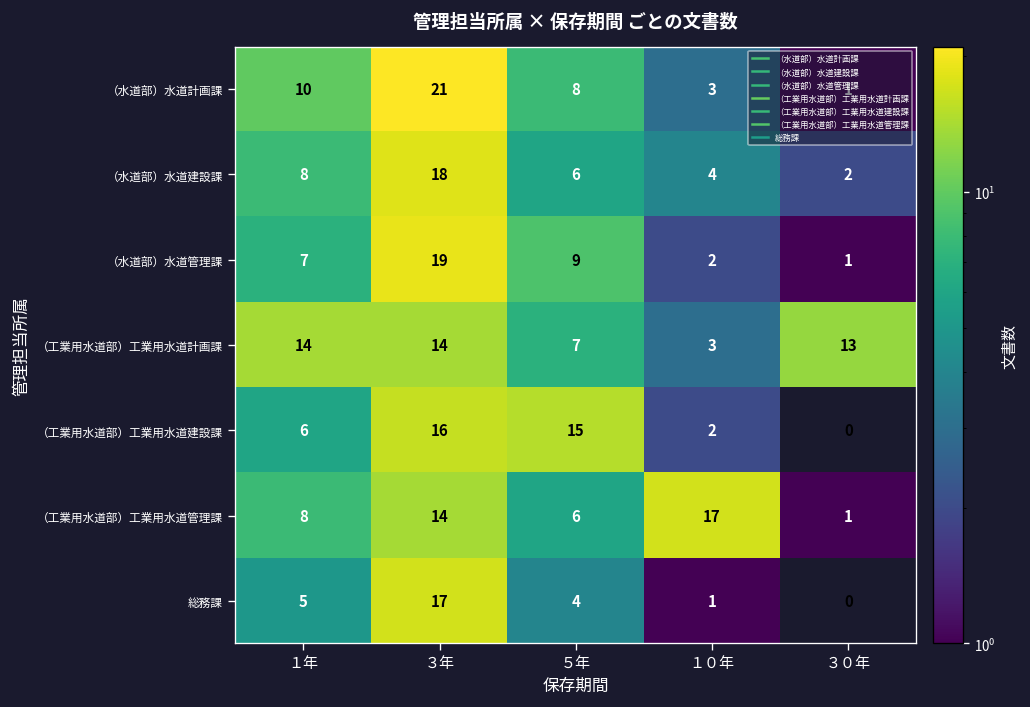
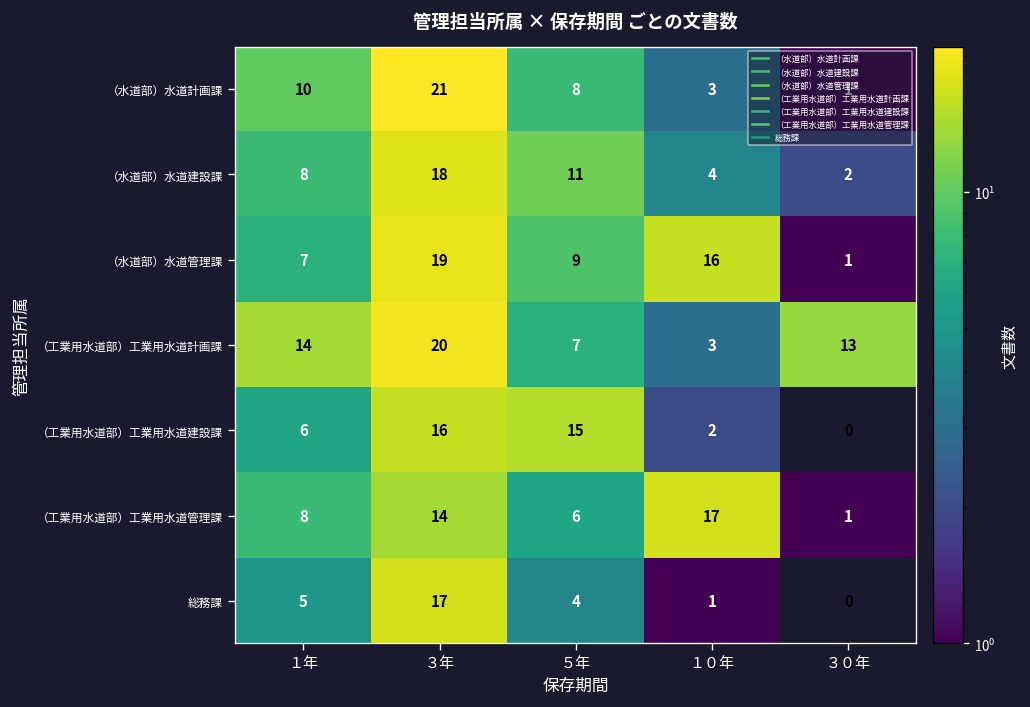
（水道部）水道建設課, ５年: 6 -> 11
（水道部）水道管理課, １０年: 2 -> 16
（工業用水道部）工業用水道計画課, ３年: 14 -> 20
